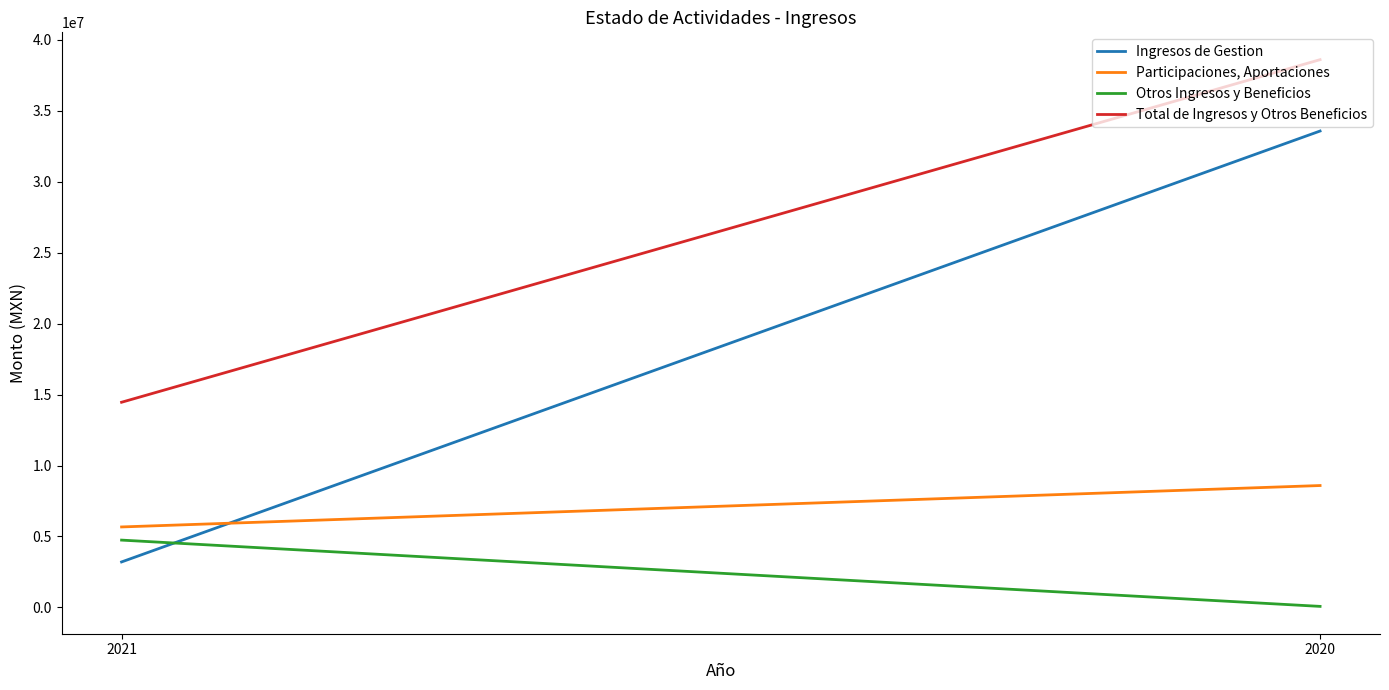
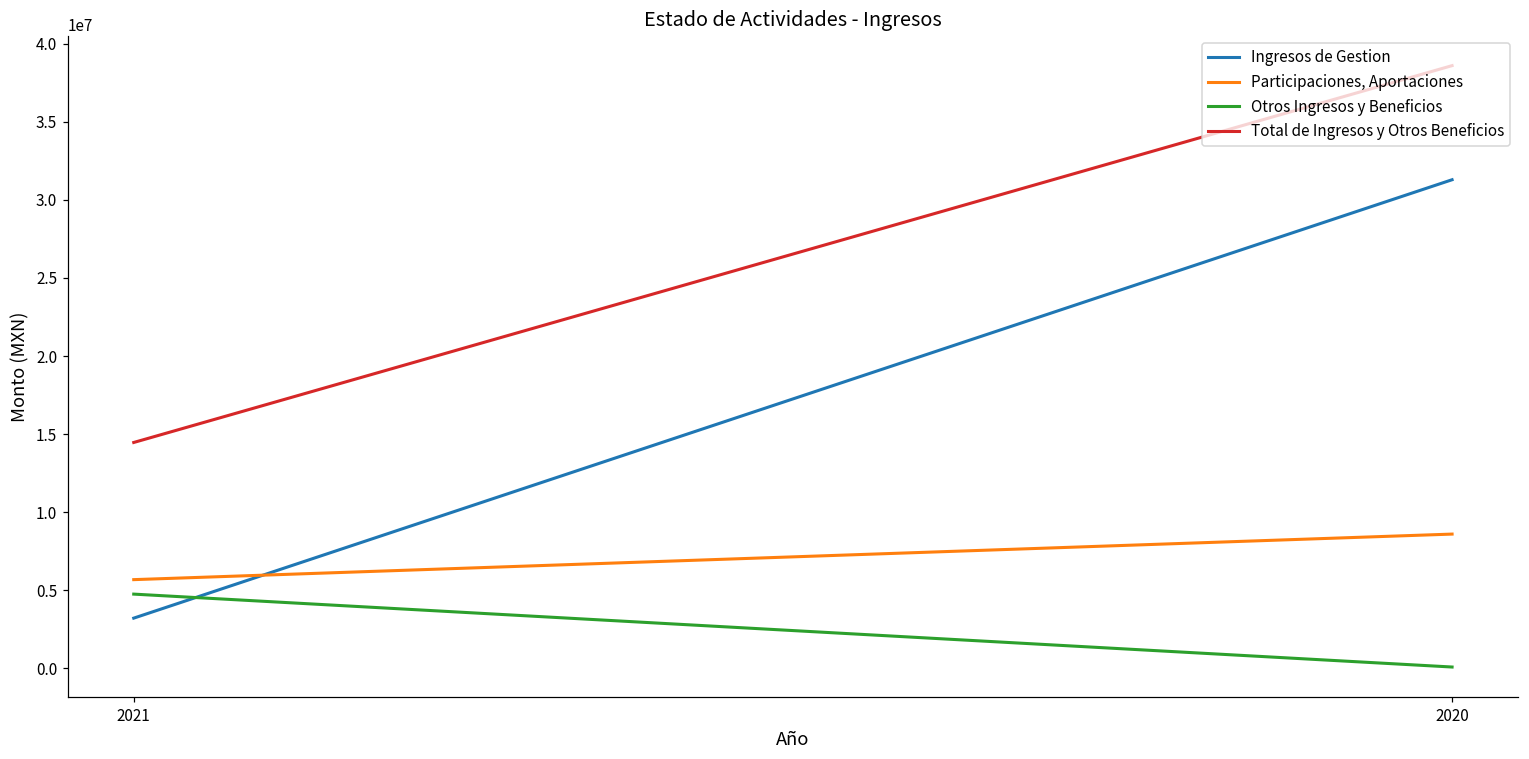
Ingresos de Gestion, 2020: 33600000 -> 31300000
